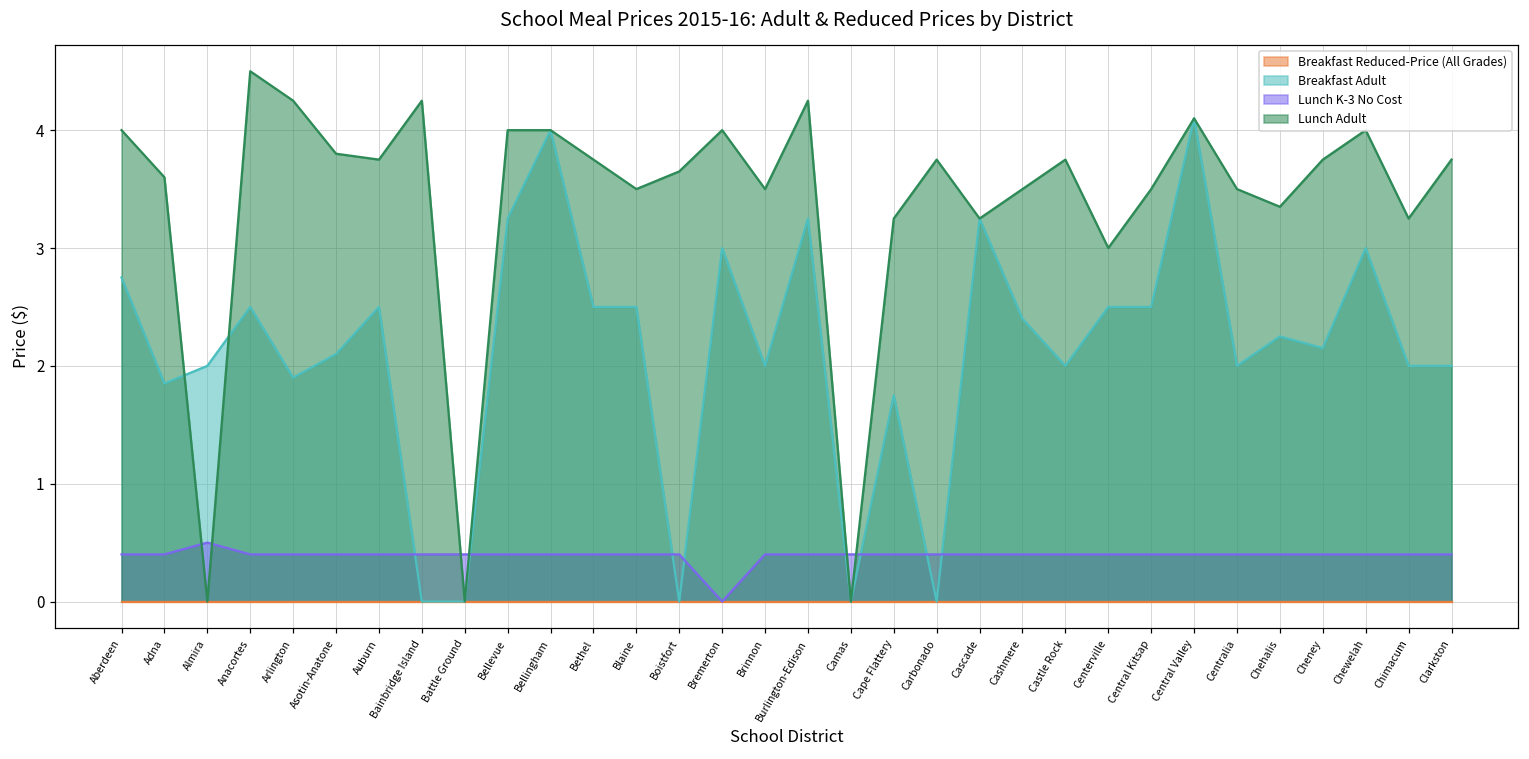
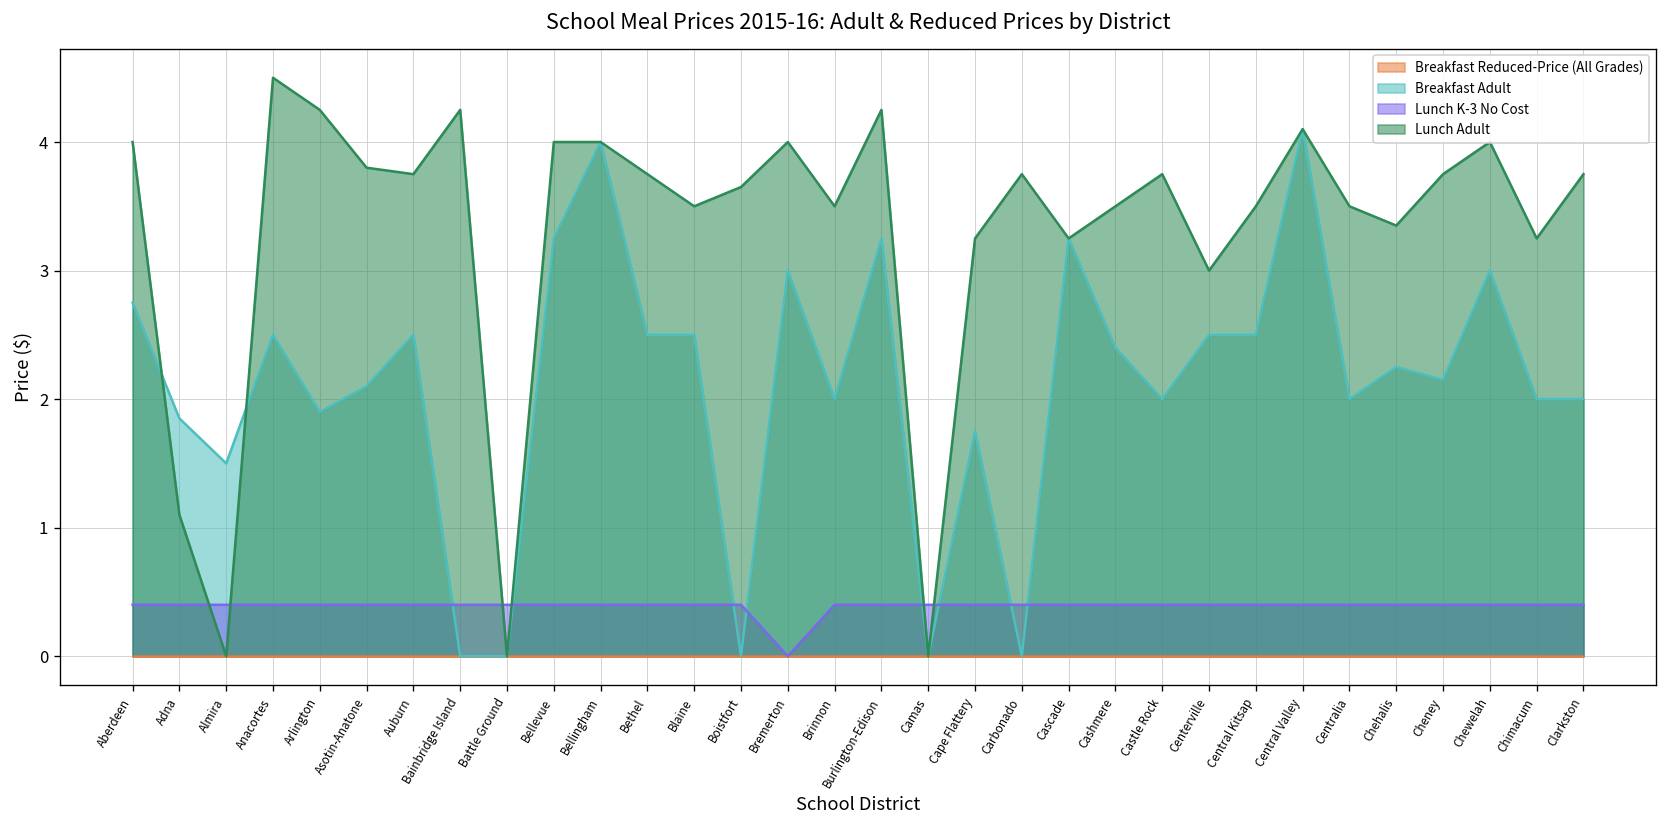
Lunch Adult, Adna: 3.6 -> 1.1
Breakfast Adult, Almira: 2.0 -> 1.5
Lunch K-3 No Cost, Almira: 0.5 -> 0.4
